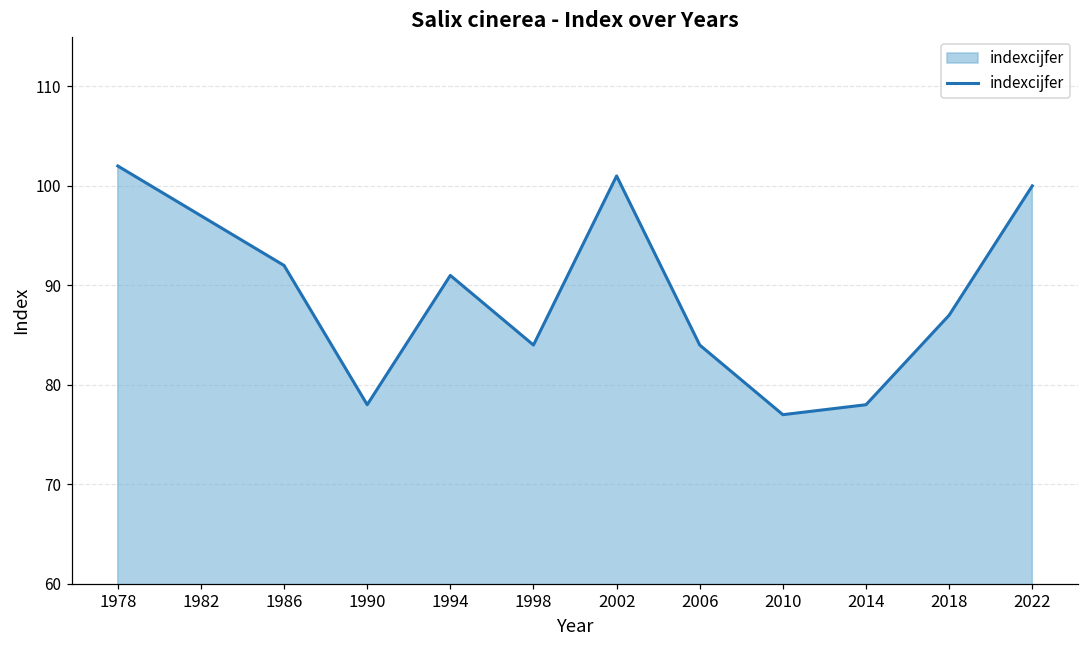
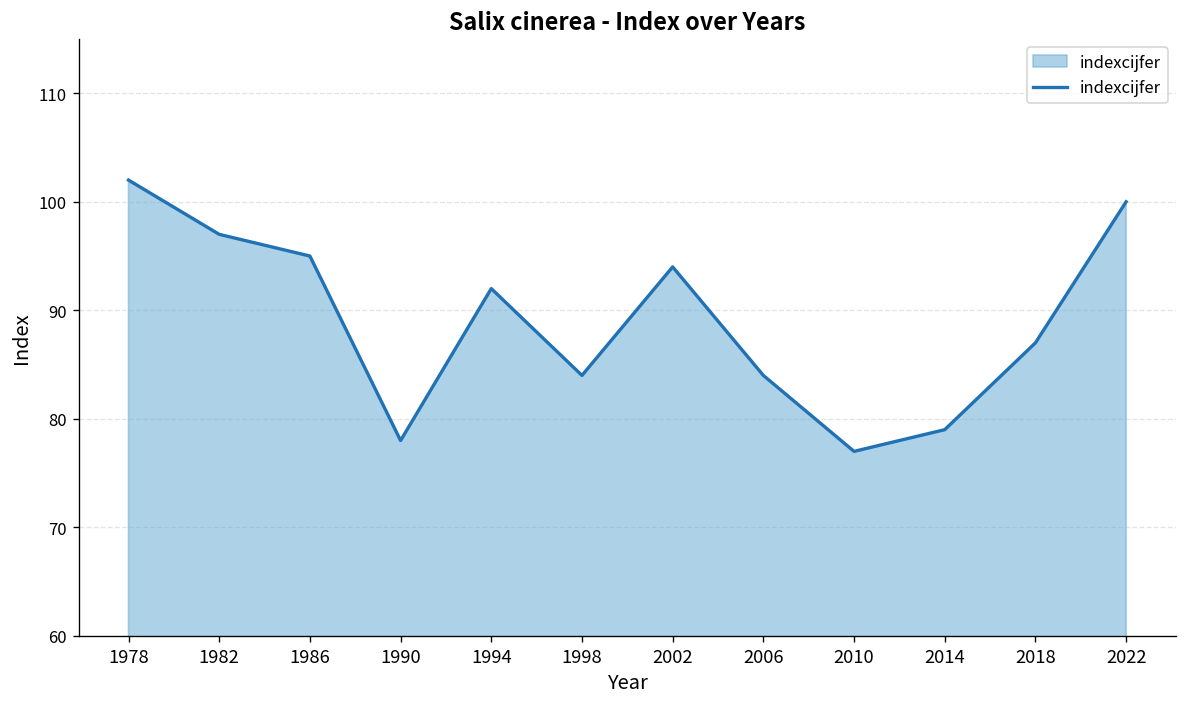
1986: 92 -> 95
1994: 91 -> 92
2002: 101 -> 94
2014: 78 -> 79
